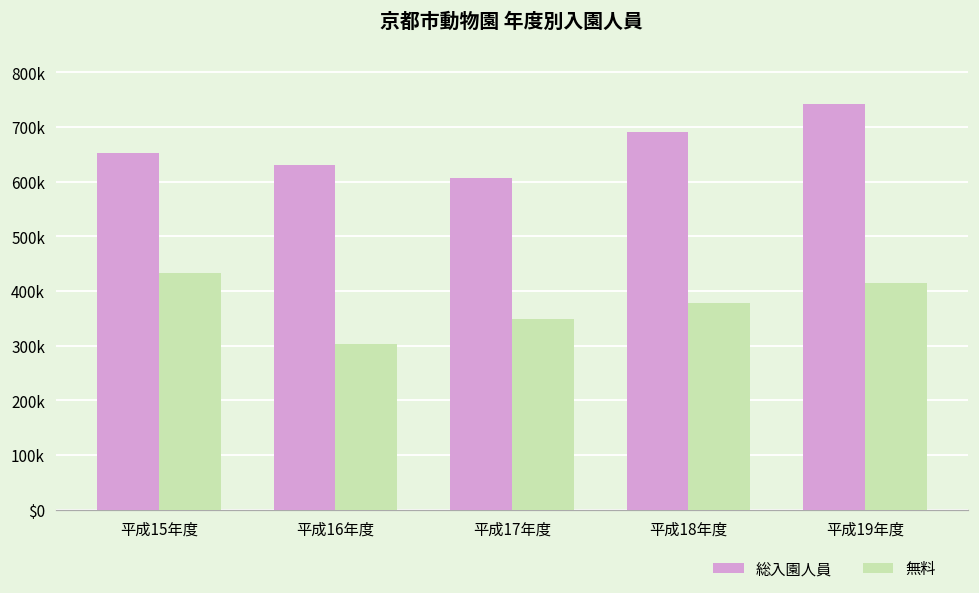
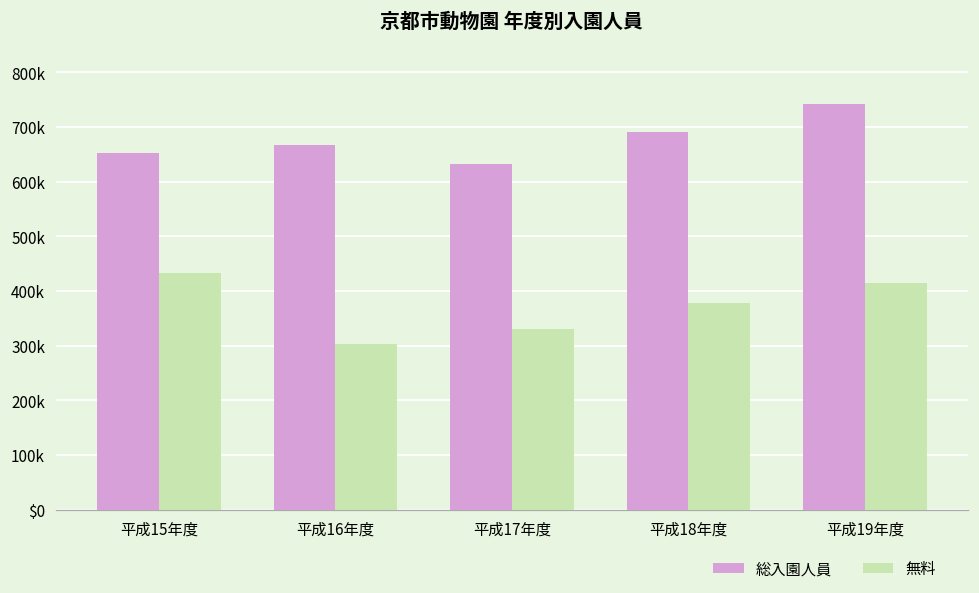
総入園人員, 平成16年度: 630000 -> 670000
総入園人員, 平成17年度: 610000 -> 630000
無料, 平成17年度: 350000 -> 330000
